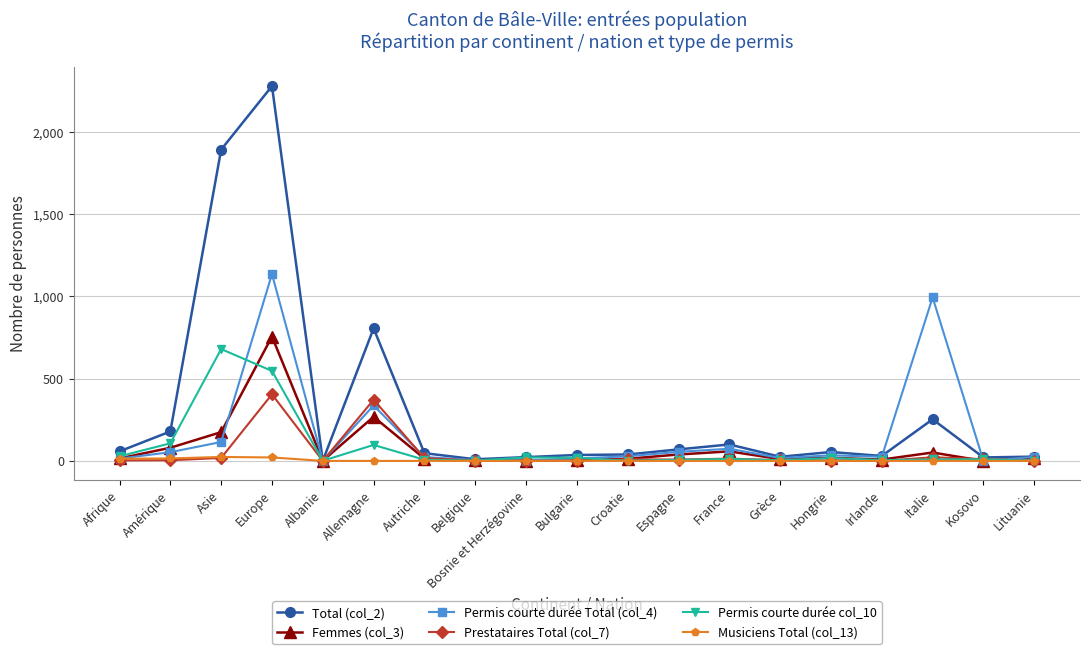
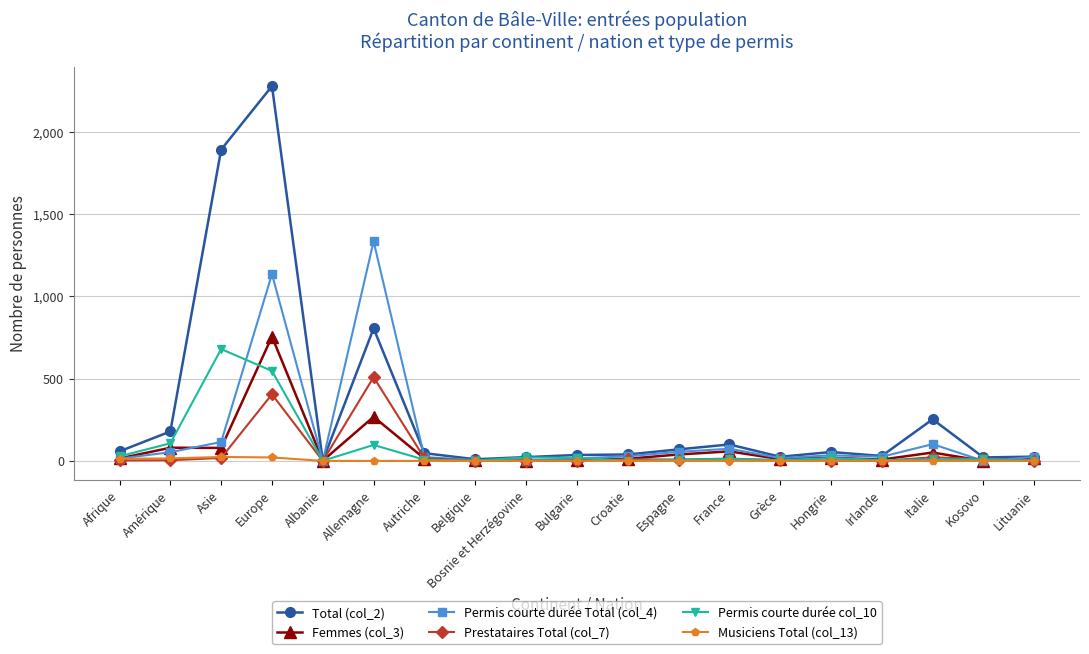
Femmes (col_3), Asie: 180 -> 80
Permis courte durée Total (col_4), Allemagne: 340 -> 1,340
Prestataires Total (col_7), Allemagne: 370 -> 510
Permis courte durée Total (col_4), Italie: 990 -> 100
